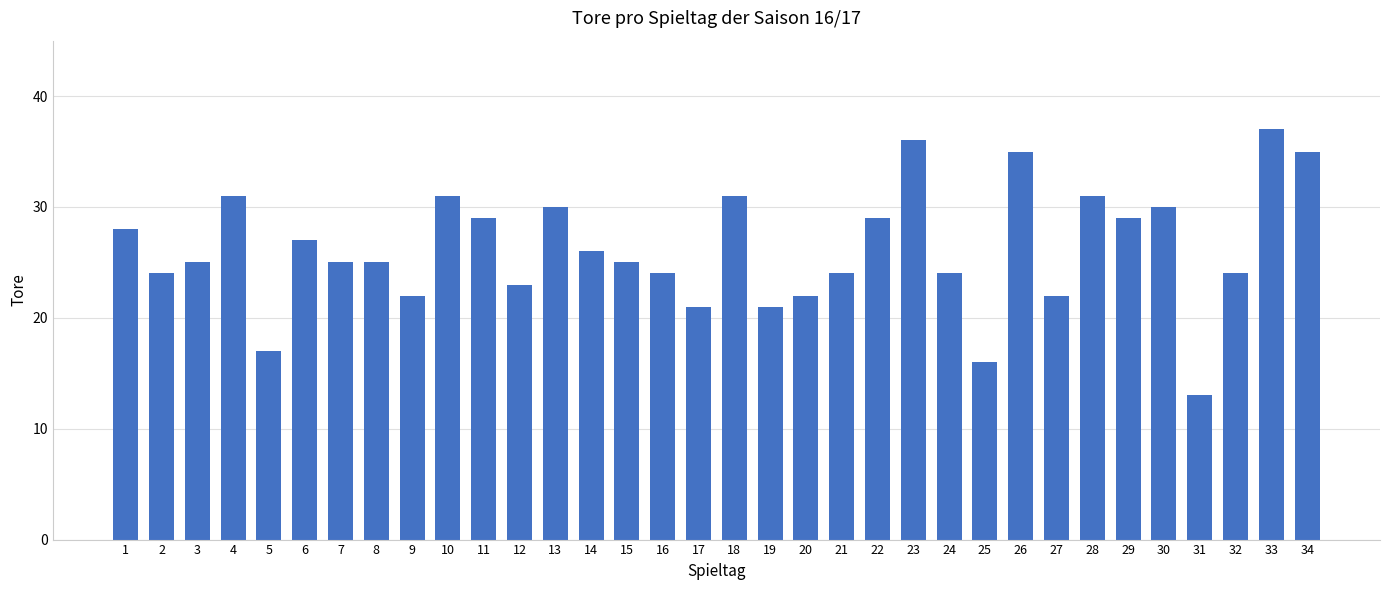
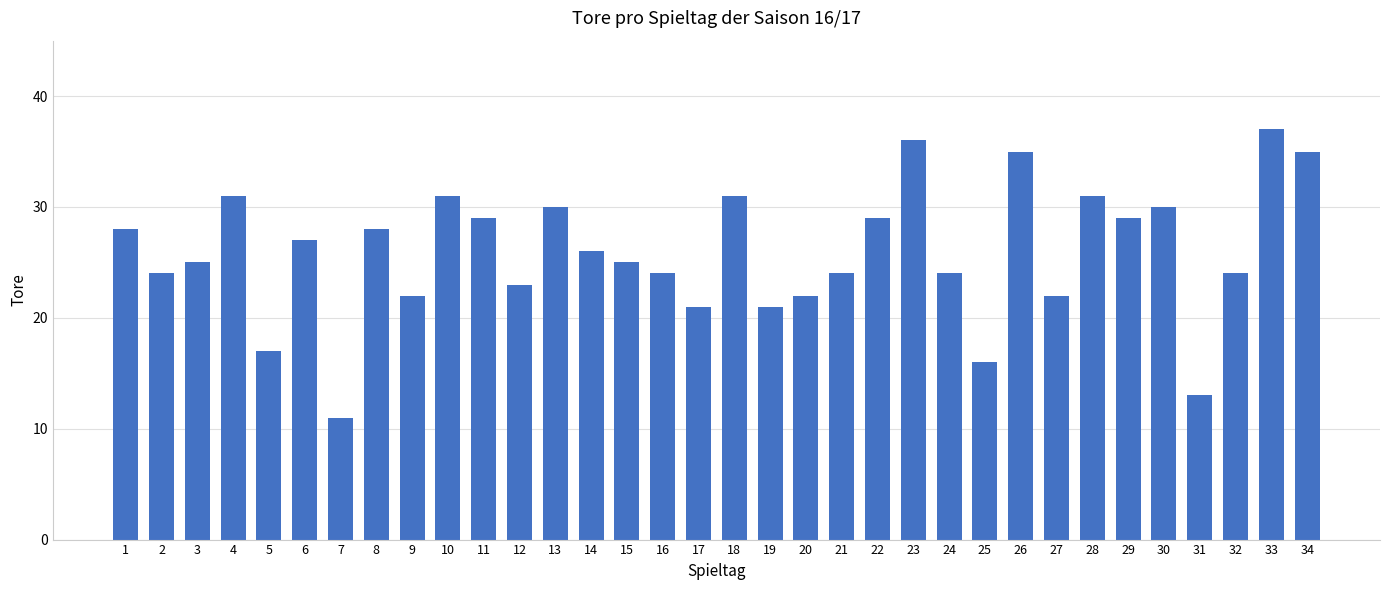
7: 25 -> 11
8: 25 -> 28
